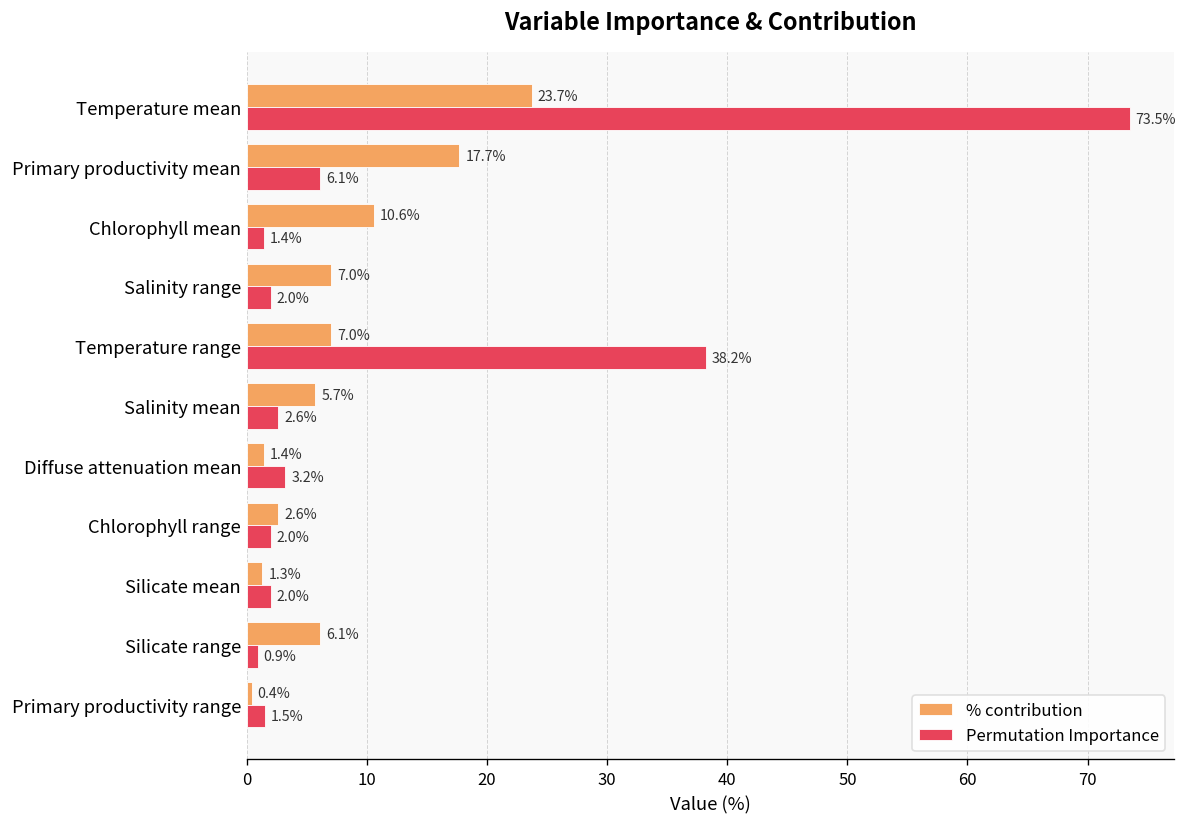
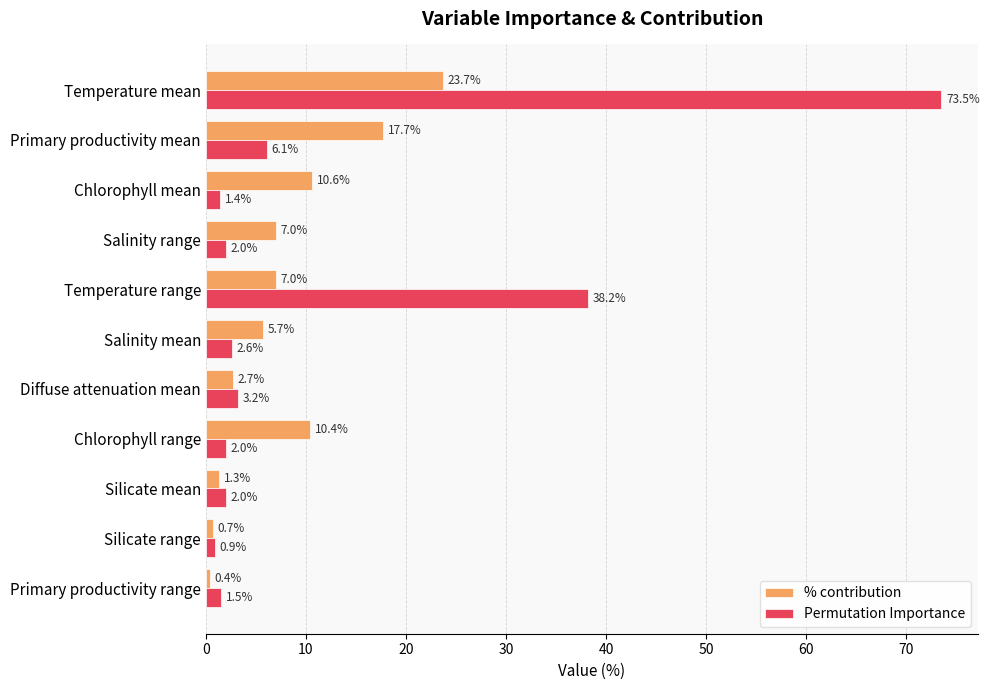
% contribution, Diffuse attenuation mean: 1.4% -> 2.7%
% contribution, Chlorophyll range: 2.6% -> 10.4%
% contribution, Silicate range: 6.1% -> 0.7%
